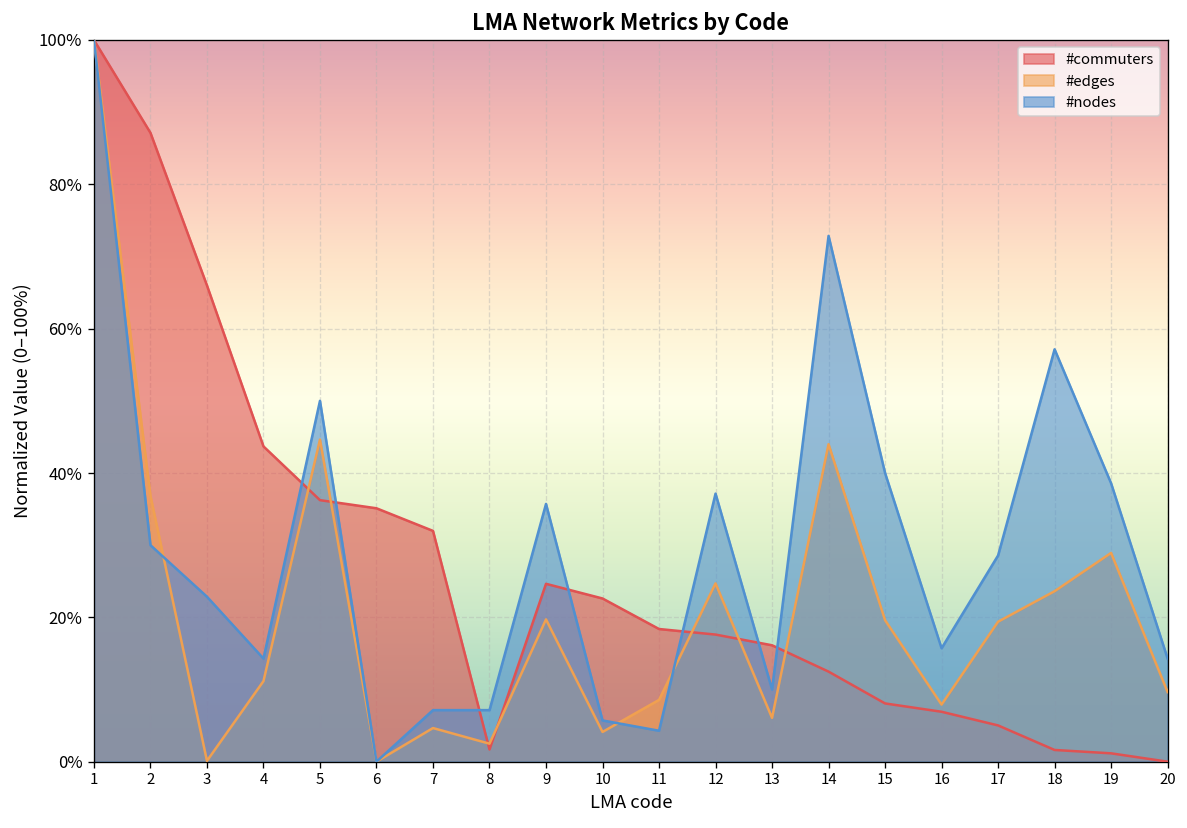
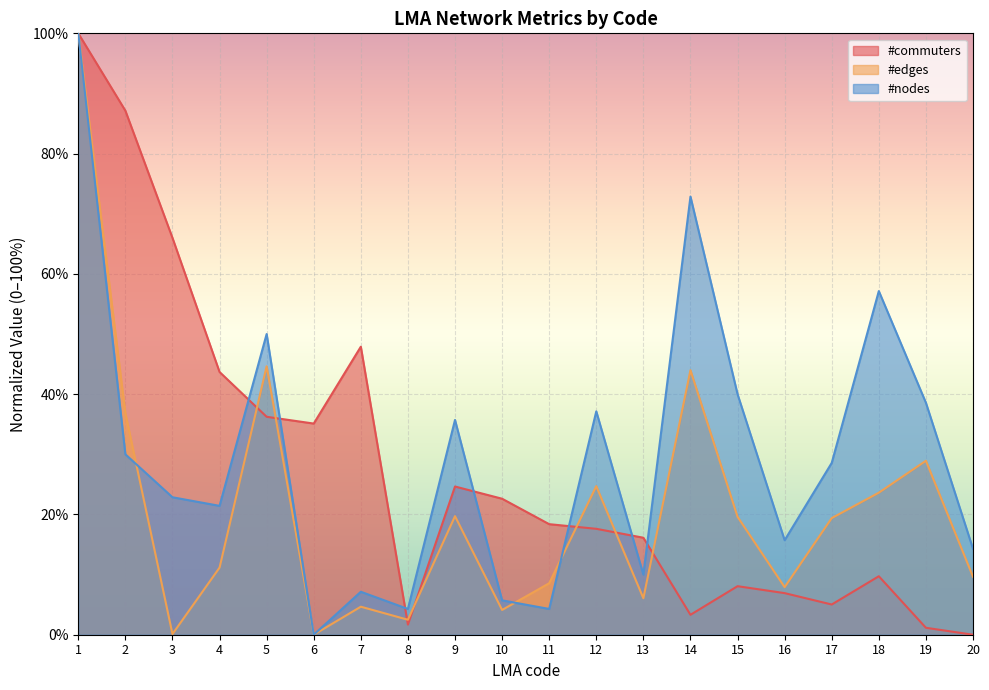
#nodes, 4: 14% -> 21%
#commuters, 7: 32% -> 48%
#nodes, 8: 7% -> 4%
#commuters, 14: 12% -> 3%
#commuters, 18: 2% -> 10%
